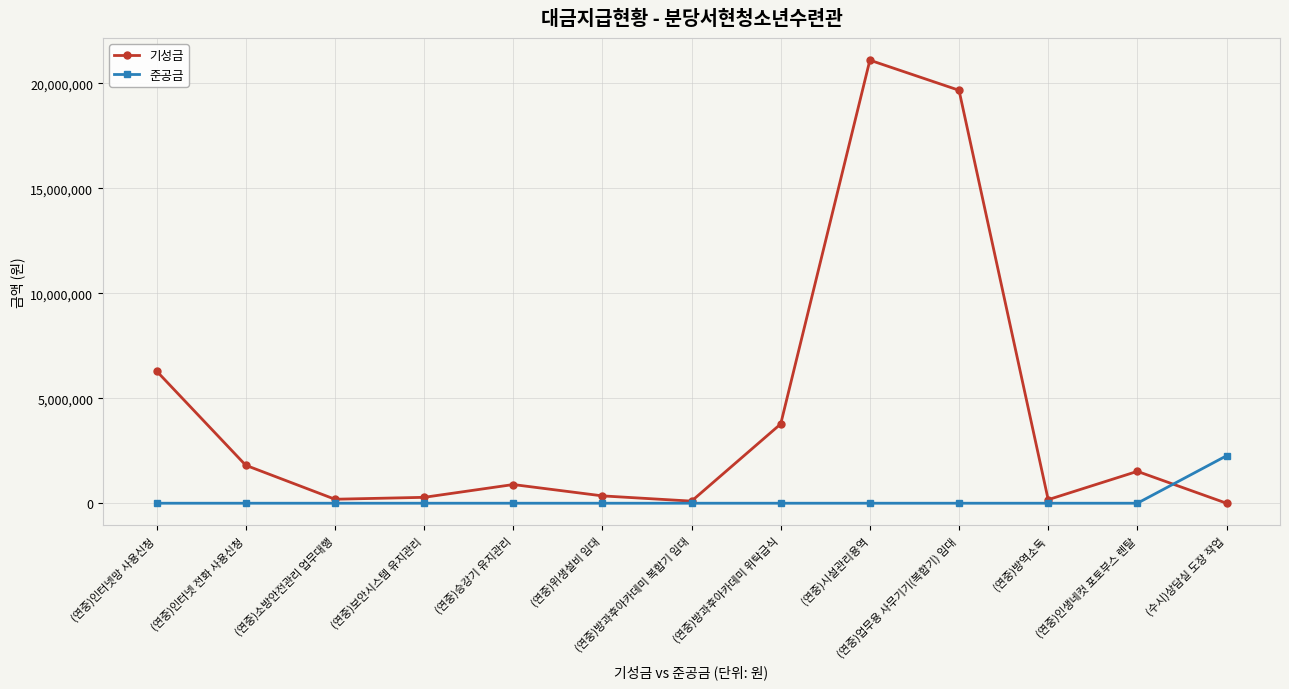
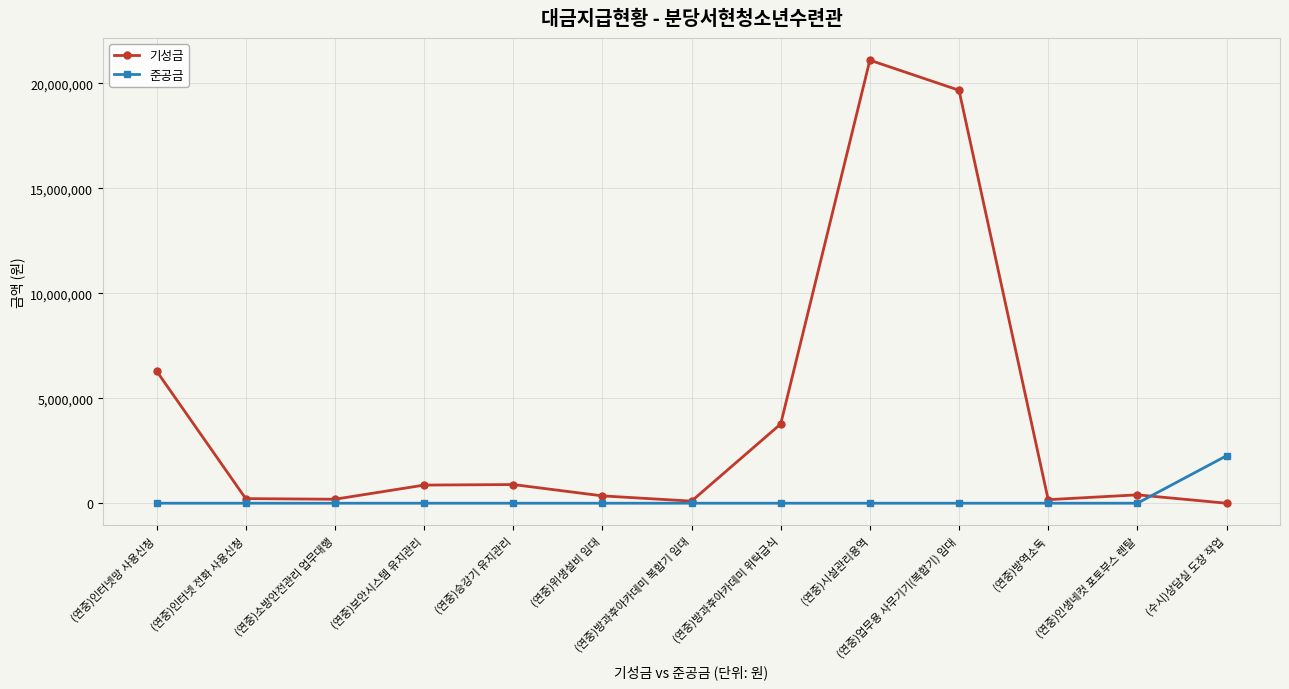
기성금, (연중)인터넷 전화 사용신청: 1,800,000 -> 200,000
기성금, (연중)보안시스템 유지관리: 300,000 -> 900,000
기성금, (연중)인생네컷 포토부스 렌탈: 1,500,000 -> 400,000
